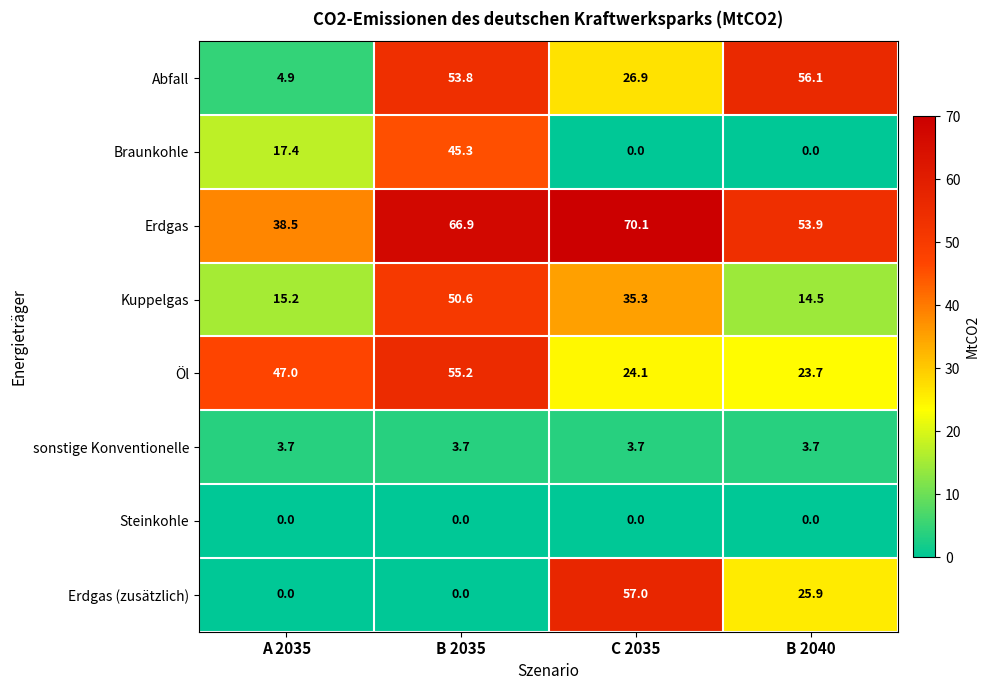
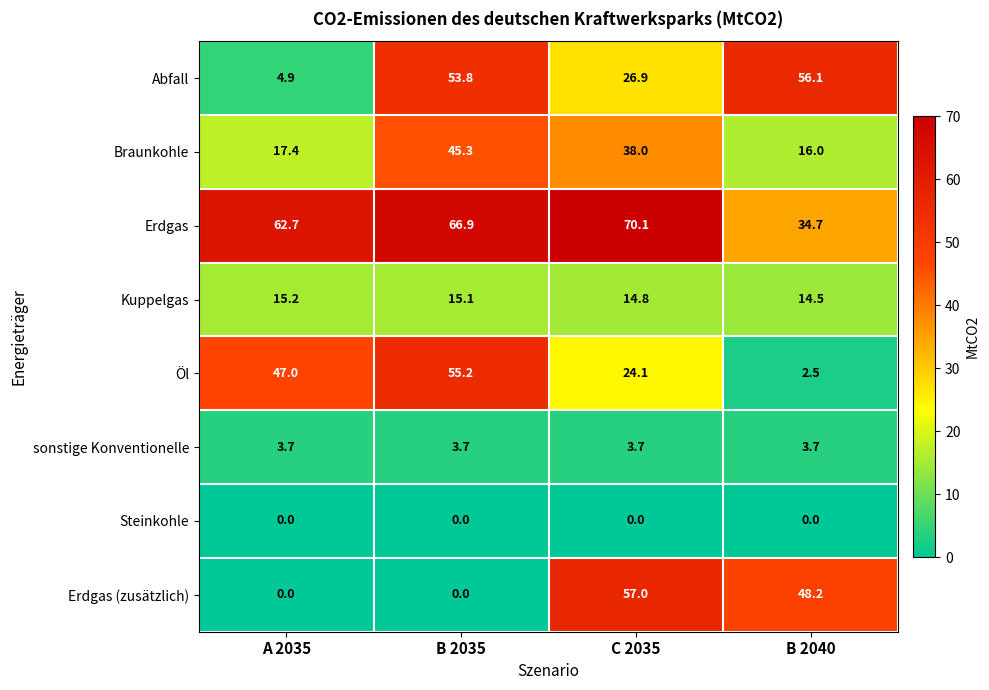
Braunkohle, C 2035: 0.0 -> 38.0
Braunkohle, B 2040: 0.0 -> 16.0
Erdgas, A 2035: 38.5 -> 62.7
Erdgas, B 2040: 53.9 -> 34.7
Kuppelgas, B 2035: 50.6 -> 15.1
Kuppelgas, C 2035: 35.3 -> 14.8
Öl, B 2040: 23.7 -> 2.5
Erdgas (zusätzlich), B 2040: 25.9 -> 48.2
